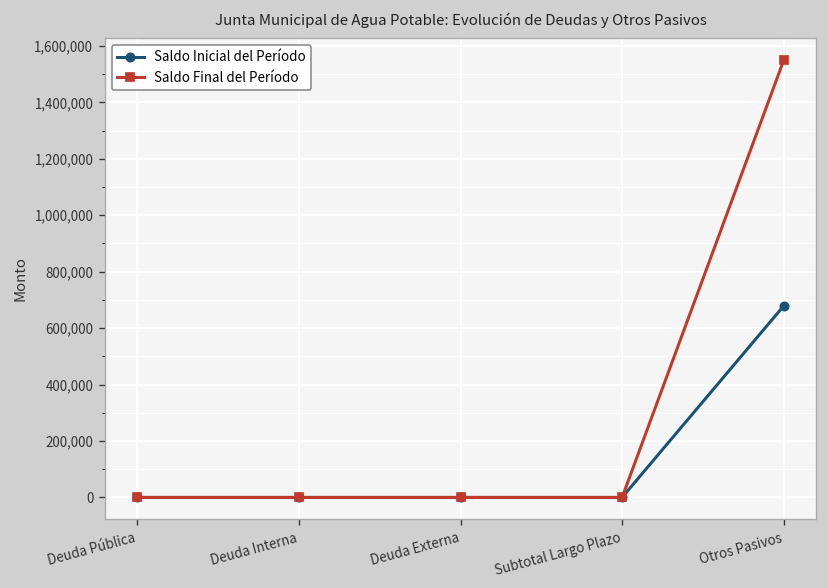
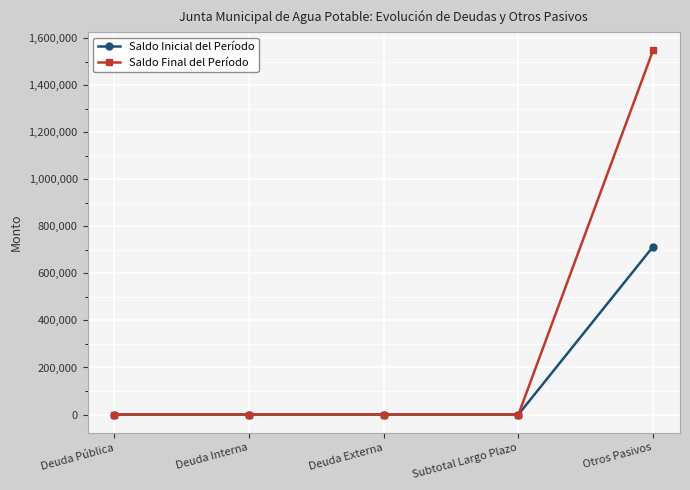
Saldo Inicial del Período, Otros Pasivos: 680,000 -> 710,000
